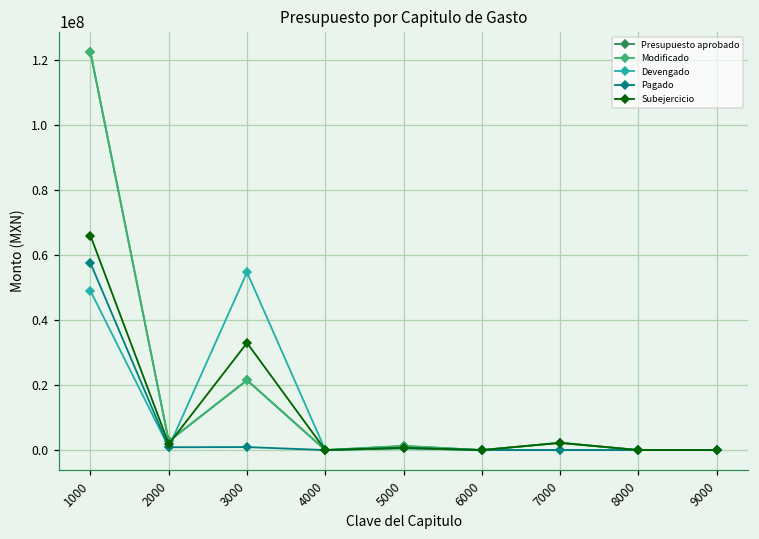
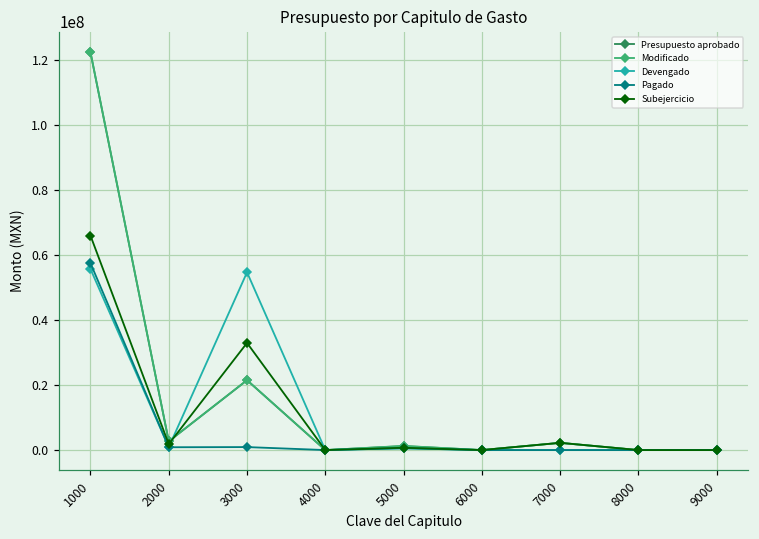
Devengado, 1000: 49000000 -> 56000000
